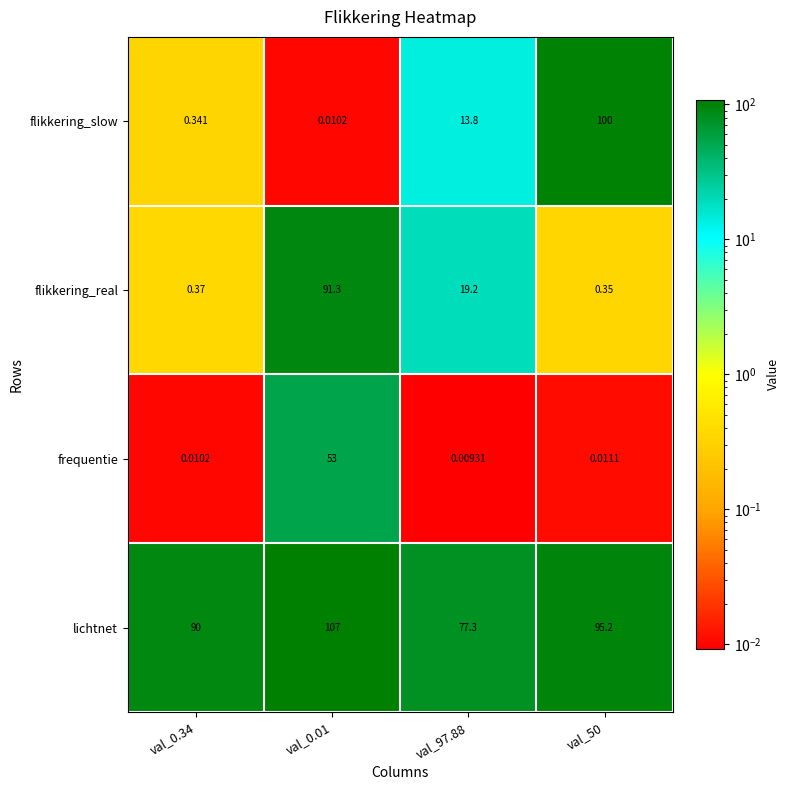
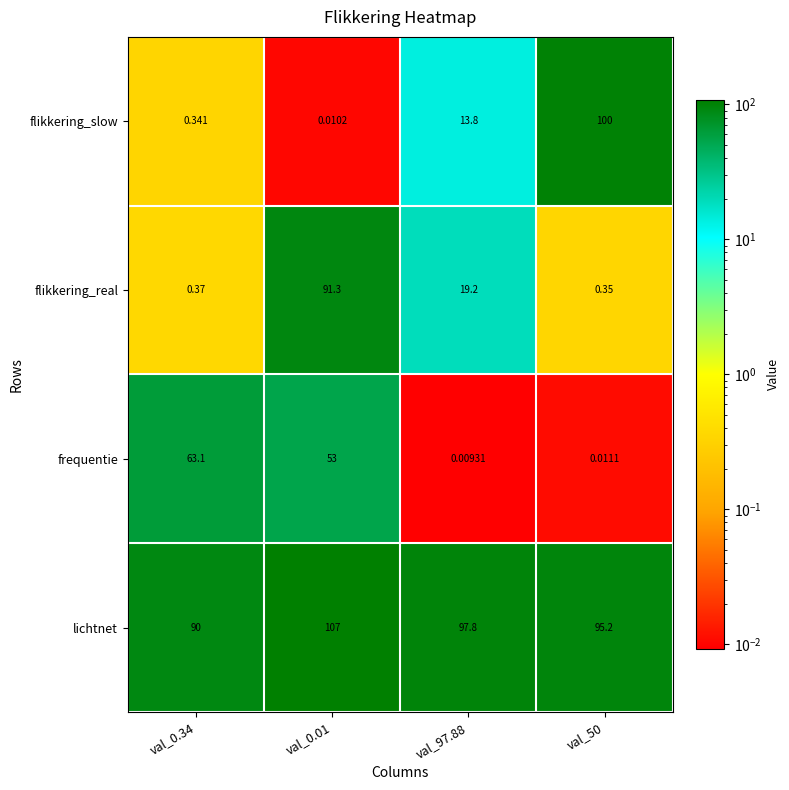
frequentie, val_0.34: 0.0102 -> 63.1
lichtnet, val_97.88: 77.3 -> 97.8
